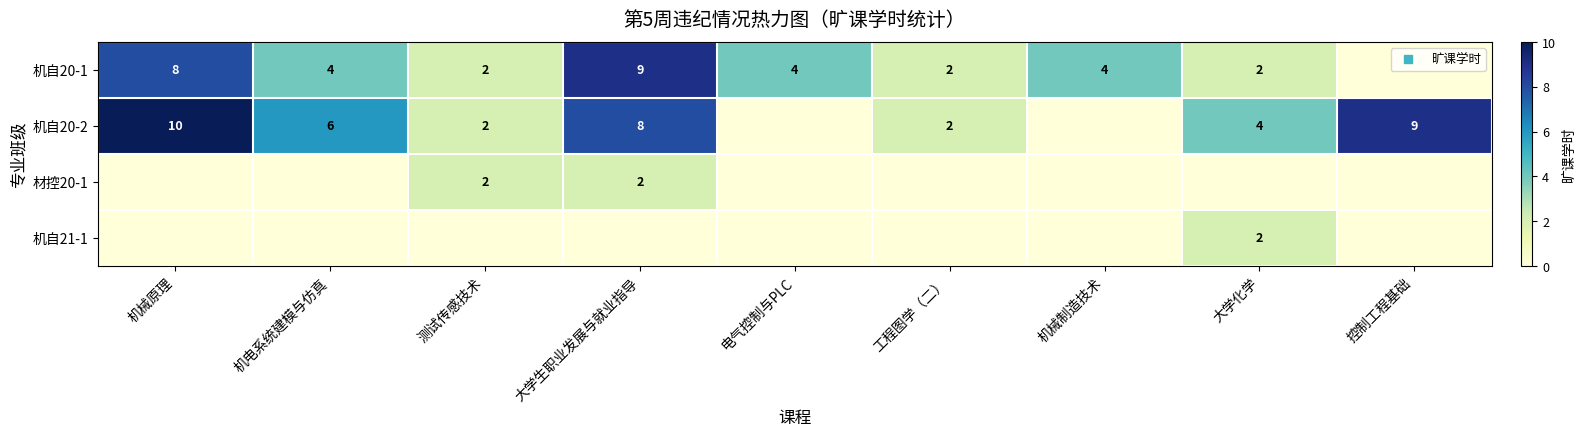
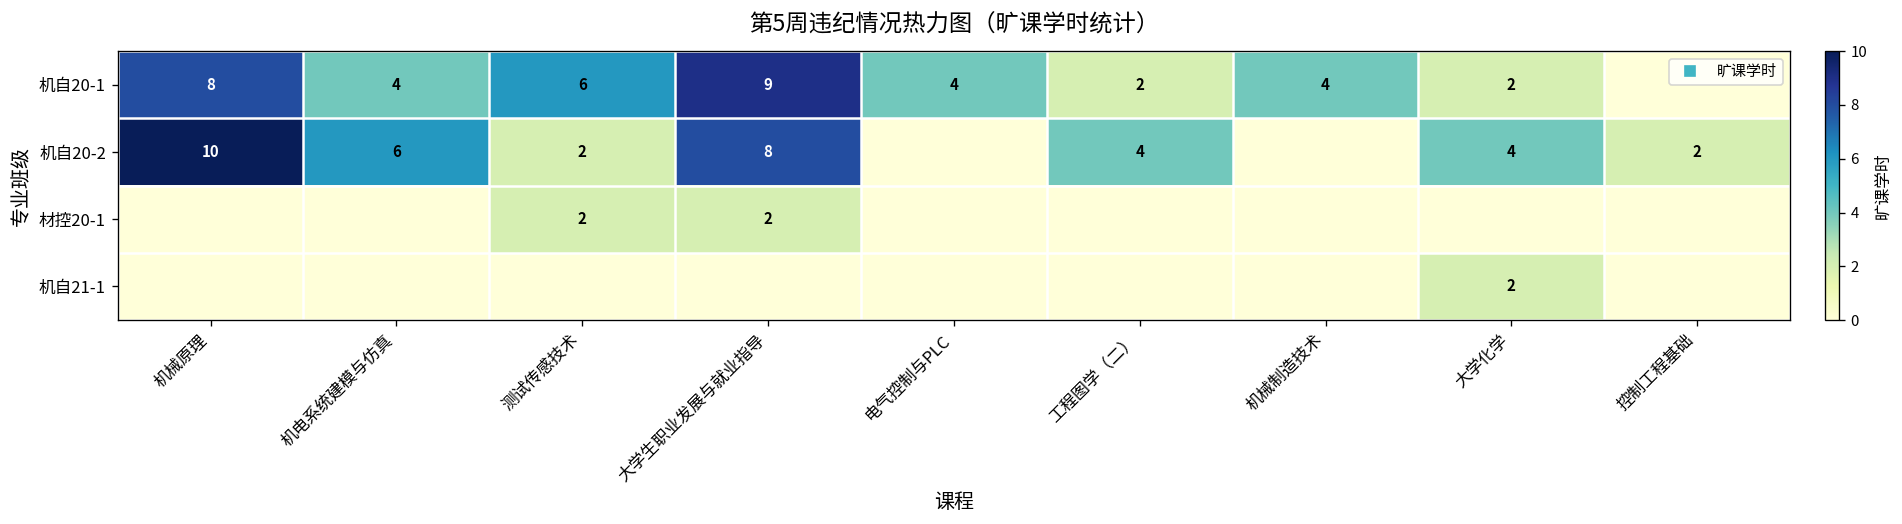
机自20-1, 测试传感技术: 2 -> 6
机自20-2, 工程图学（二）: 2 -> 4
机自20-2, 控制工程基础: 9 -> 2
